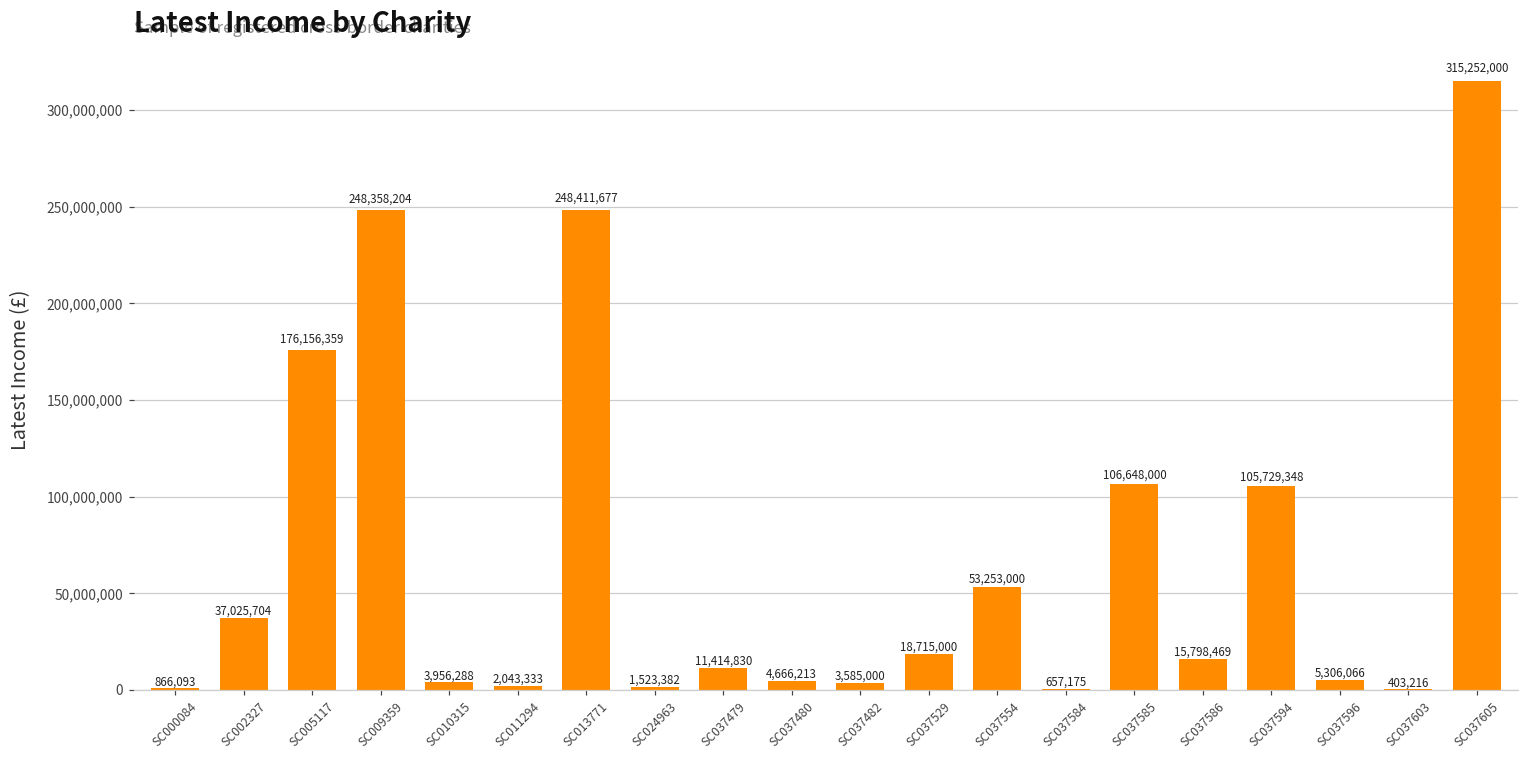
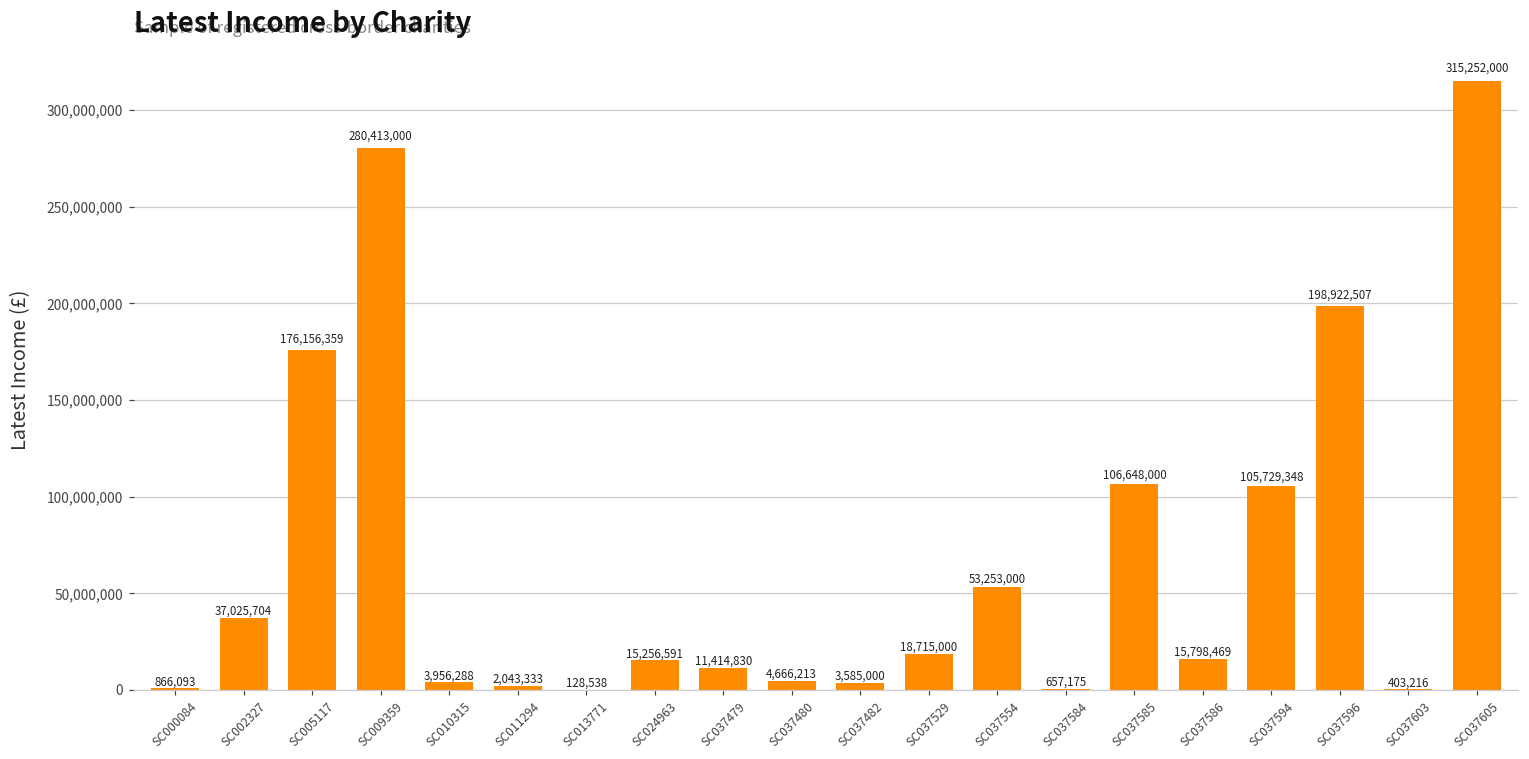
SC009359: 248,358,204 -> 280,413,000
SC013771: 248,411,677 -> 128,538
SC024963: 1,523,382 -> 15,256,591
SC037596: 5,306,066 -> 198,922,507
